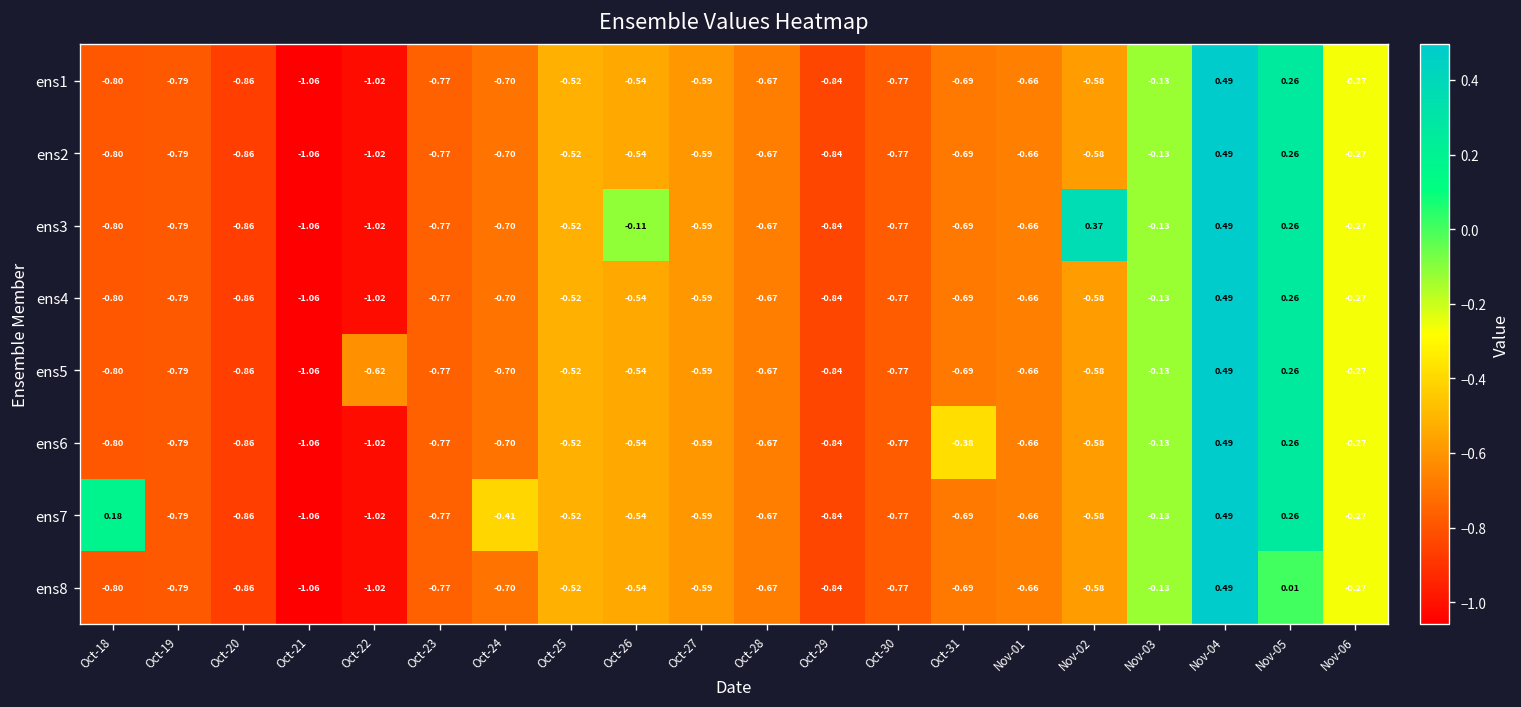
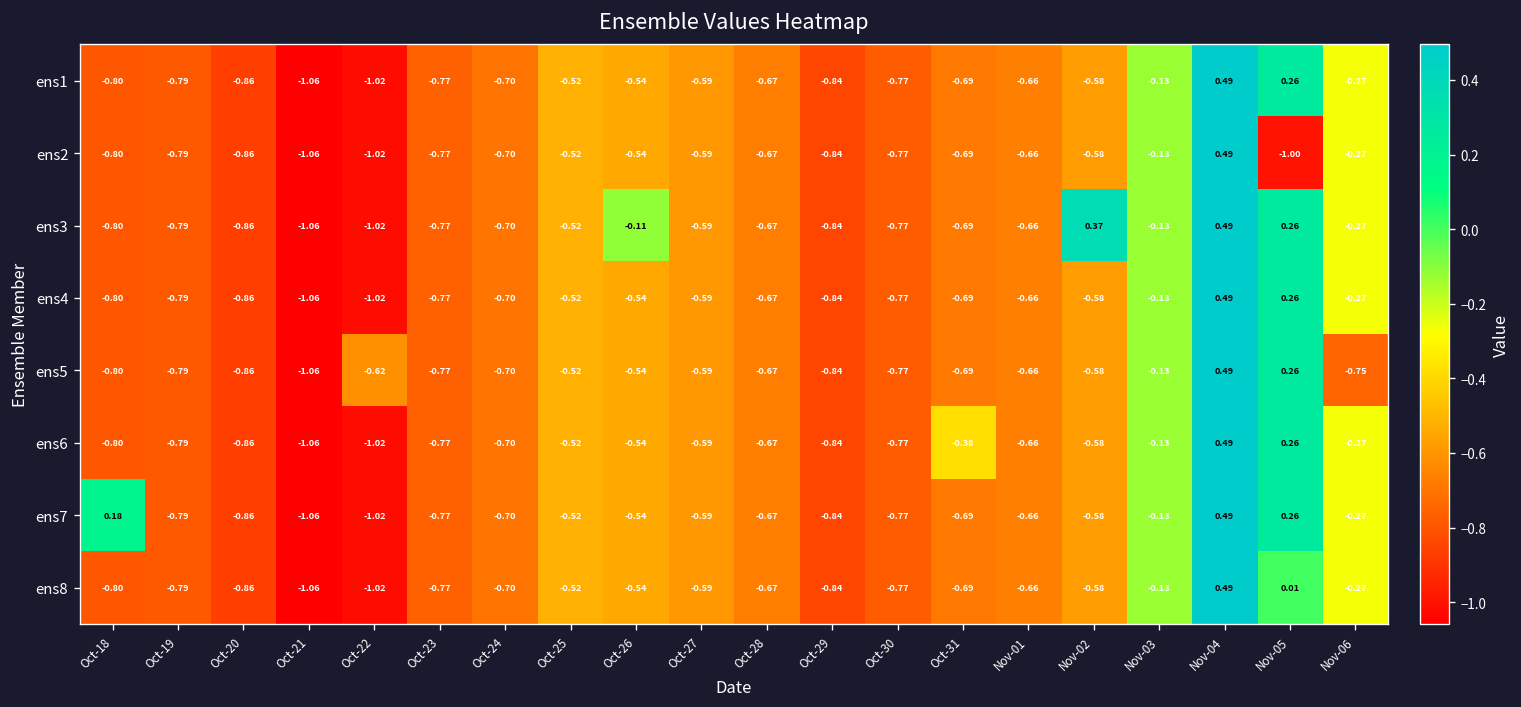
ens2, Nov-05: 0.26 -> -1.00
ens5, Nov-06: -0.27 -> -0.75
ens7, Oct-24: -0.41 -> -0.70
